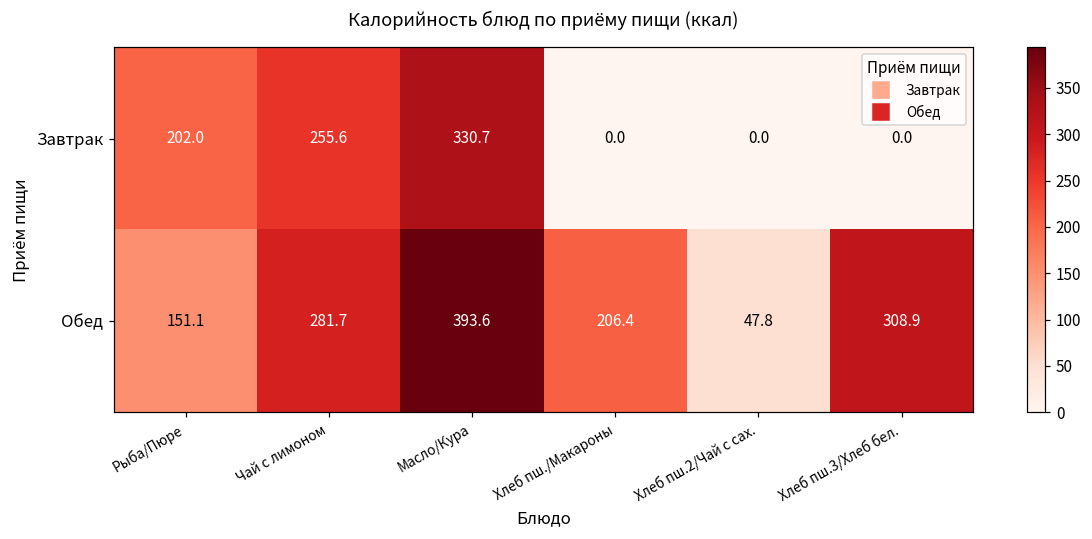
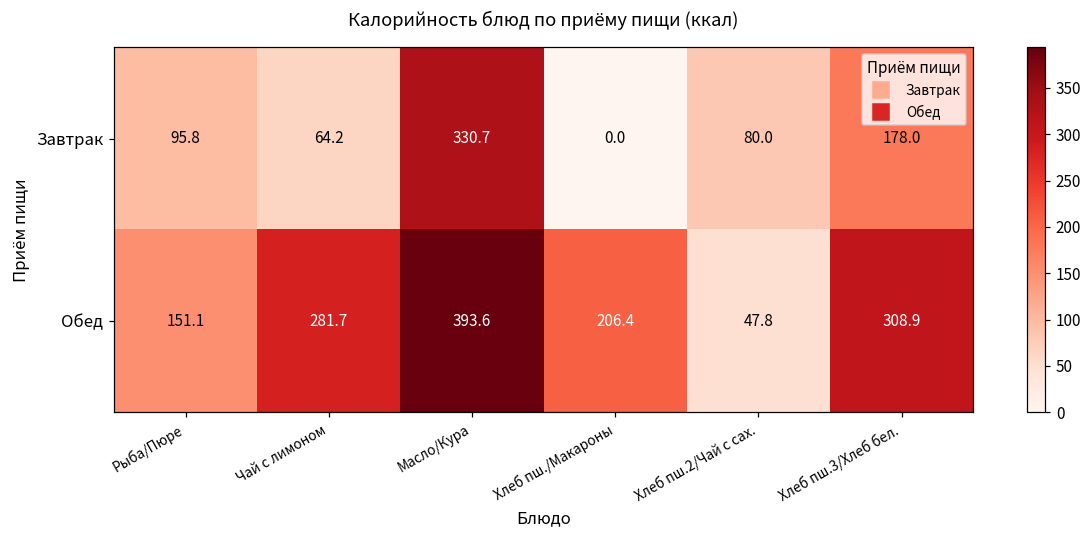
Завтрак, Рыба/Пюре: 202.0 -> 95.8
Завтрак, Чай с лимоном: 255.6 -> 64.2
Завтрак, Хлеб пш.2/Чай с сах.: 0.0 -> 80.0
Завтрак, Хлеб пш.3/Хлеб бел.: 0.0 -> 178.0
